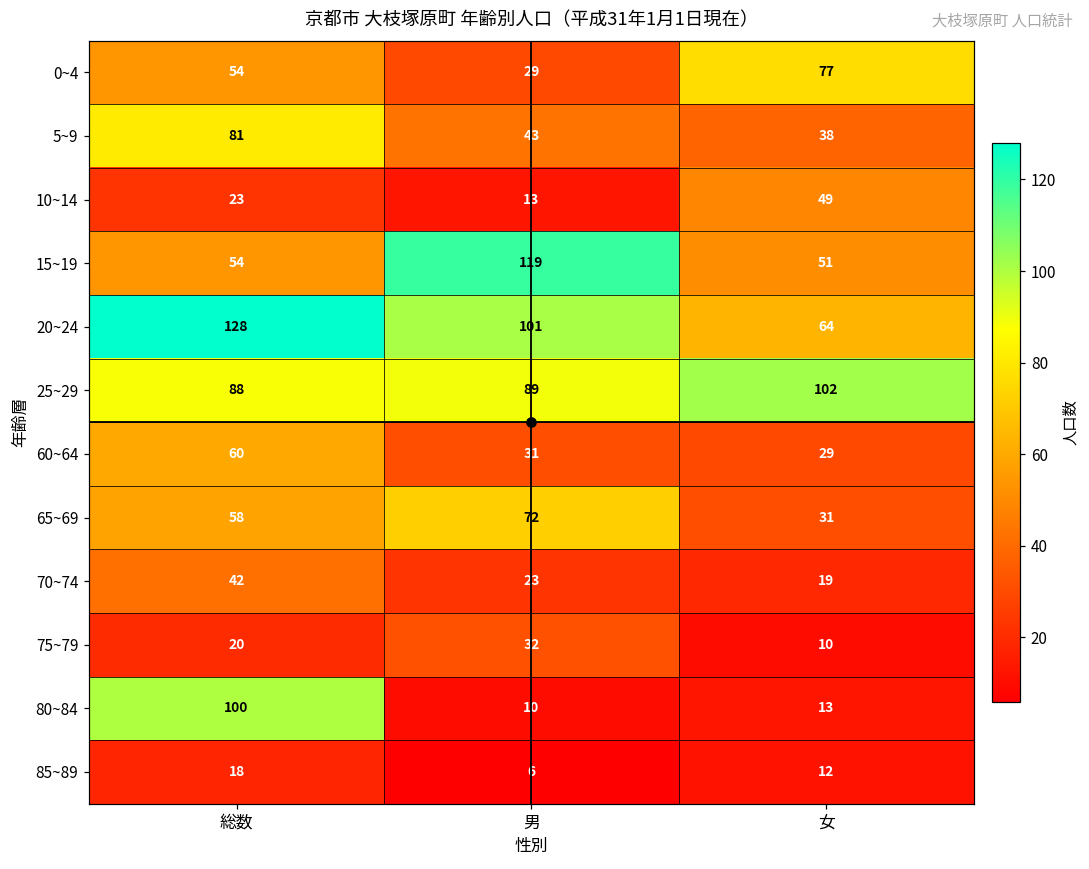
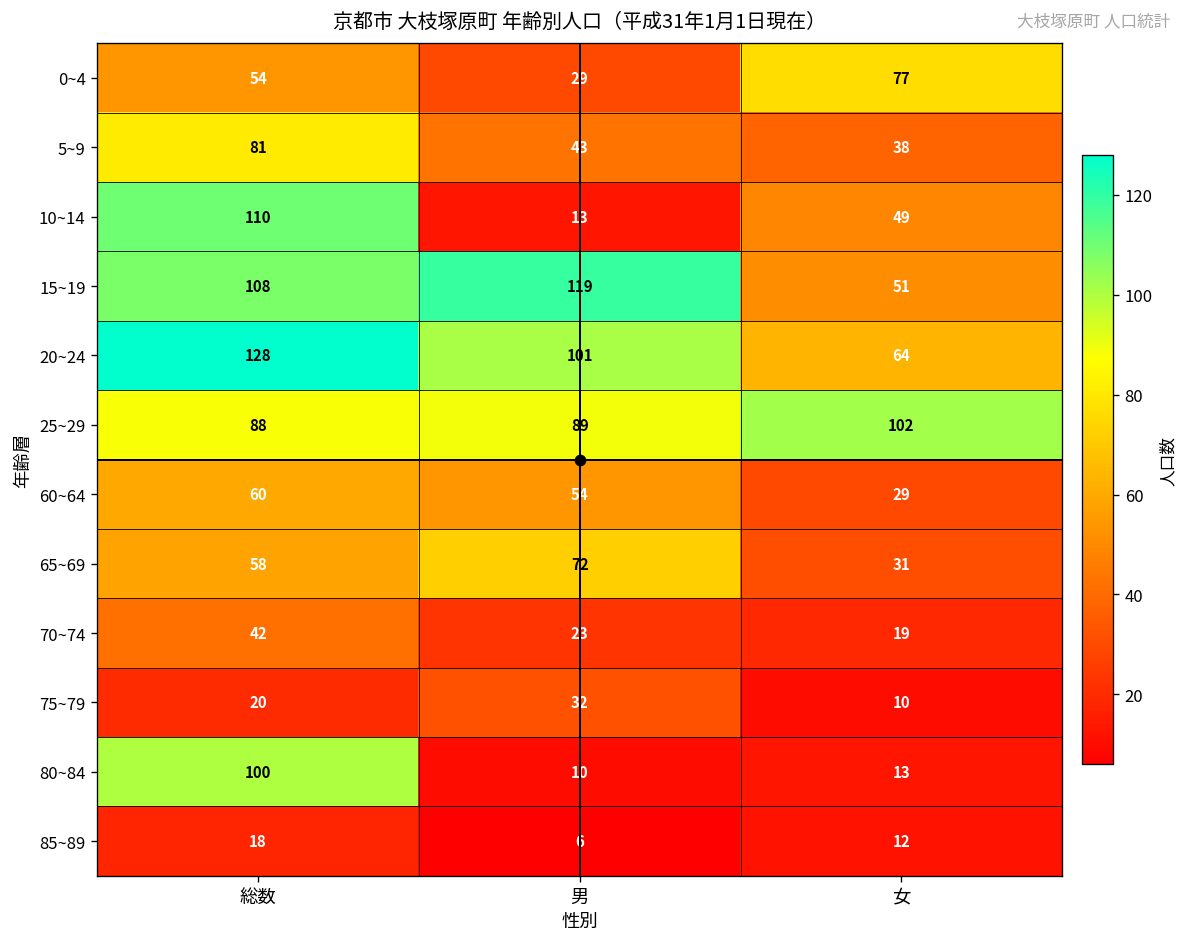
10~14, 総数: 23 -> 110
15~19, 総数: 54 -> 108
60~64, 男: 31 -> 54
